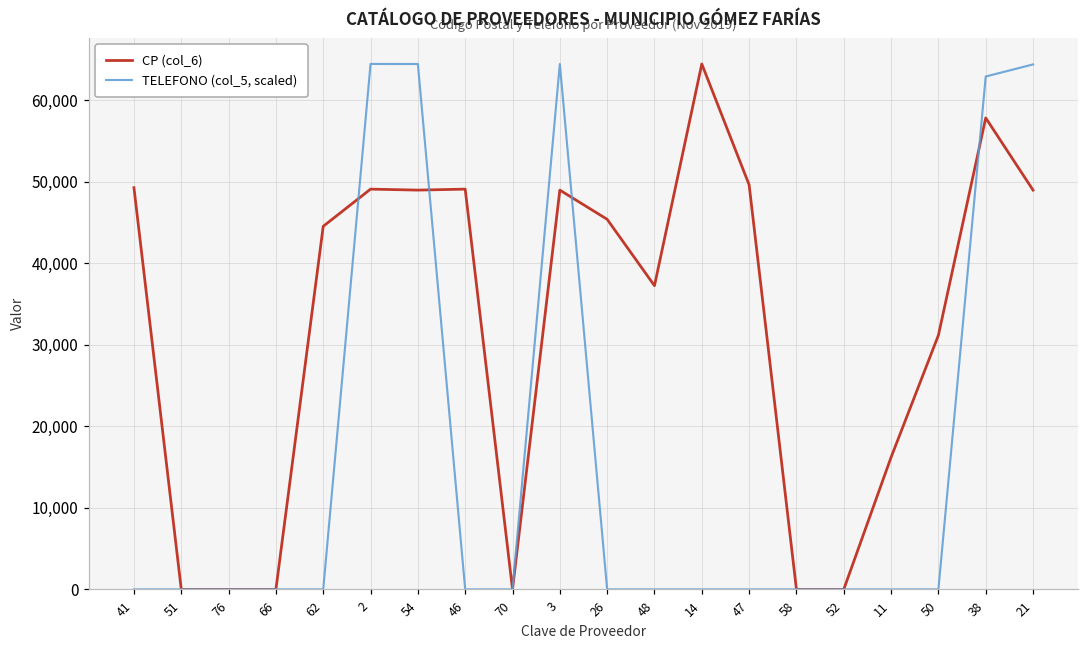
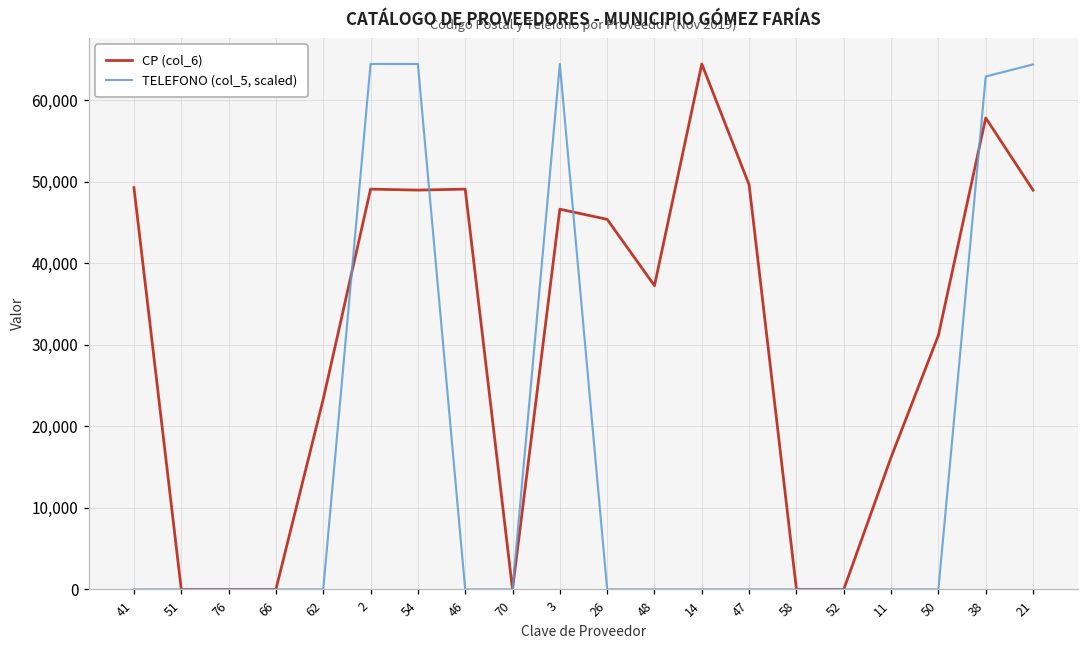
CP (col_6), 62: 45,000 -> 23,000
CP (col_6), 3: 49,000 -> 47,000
